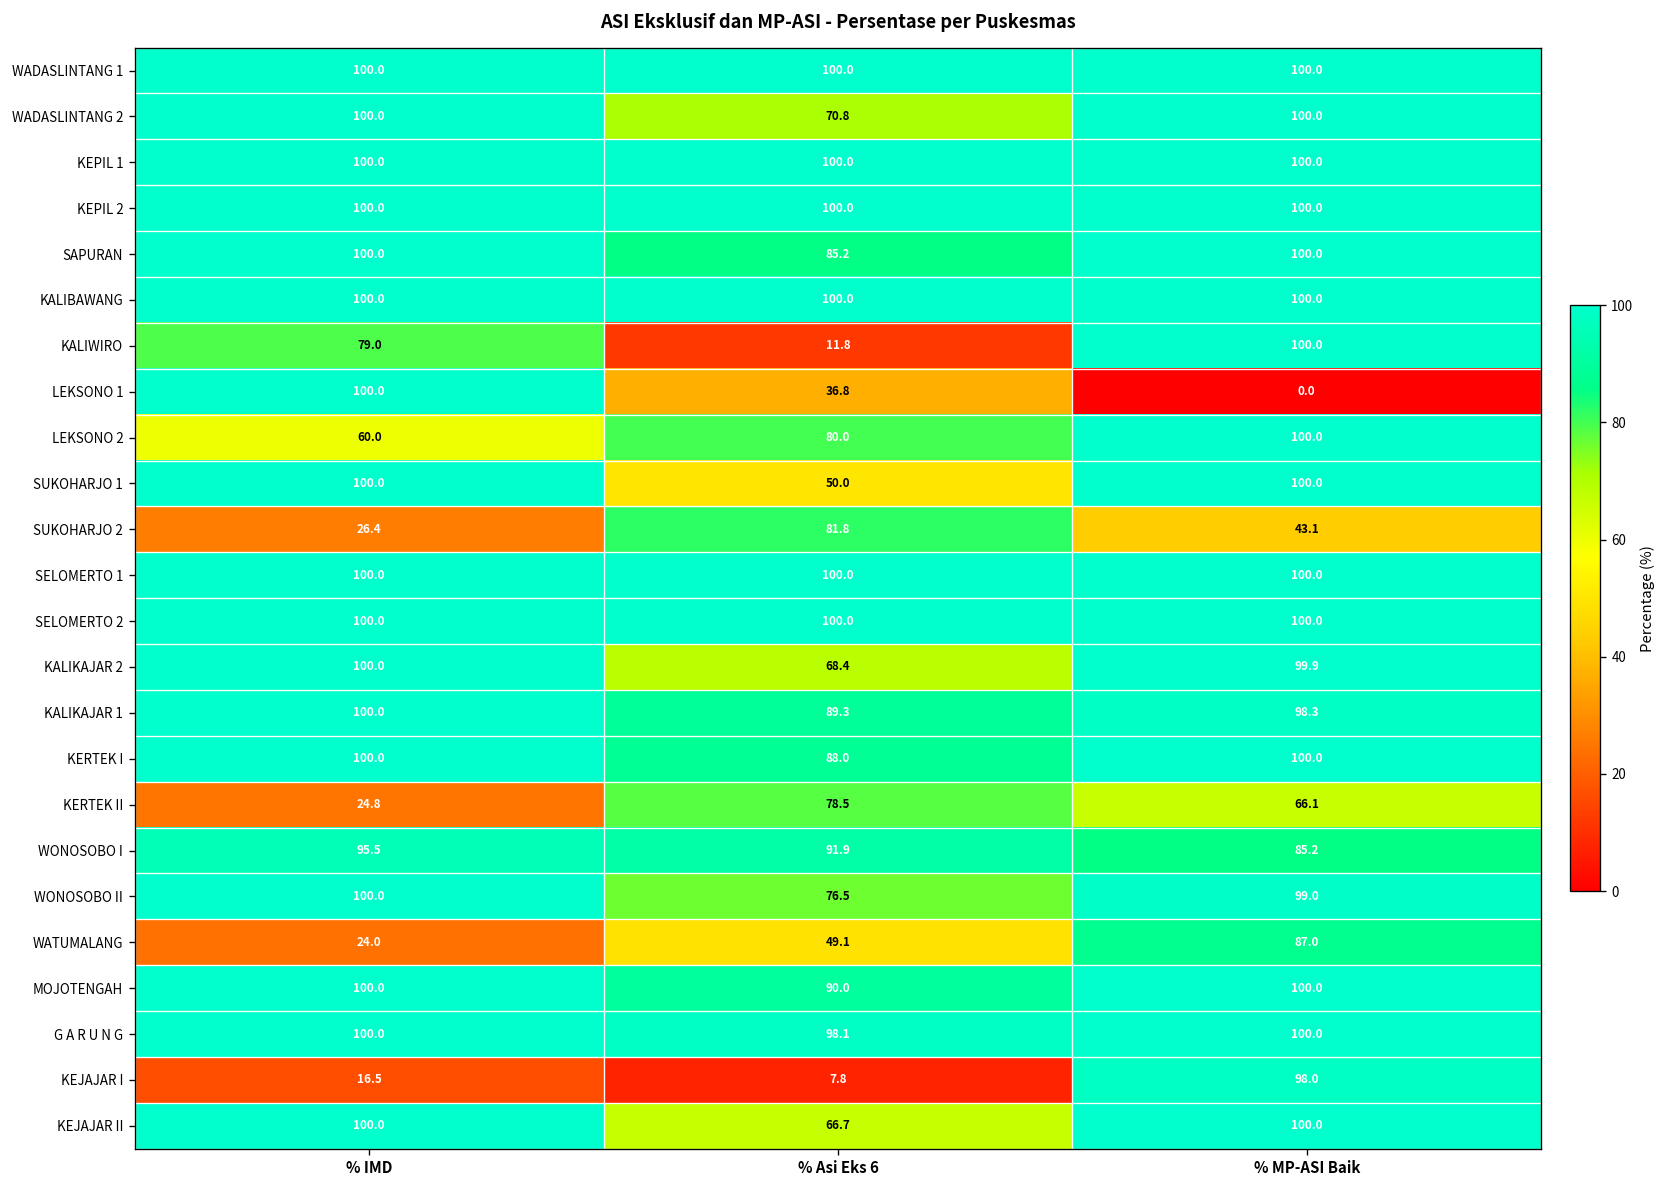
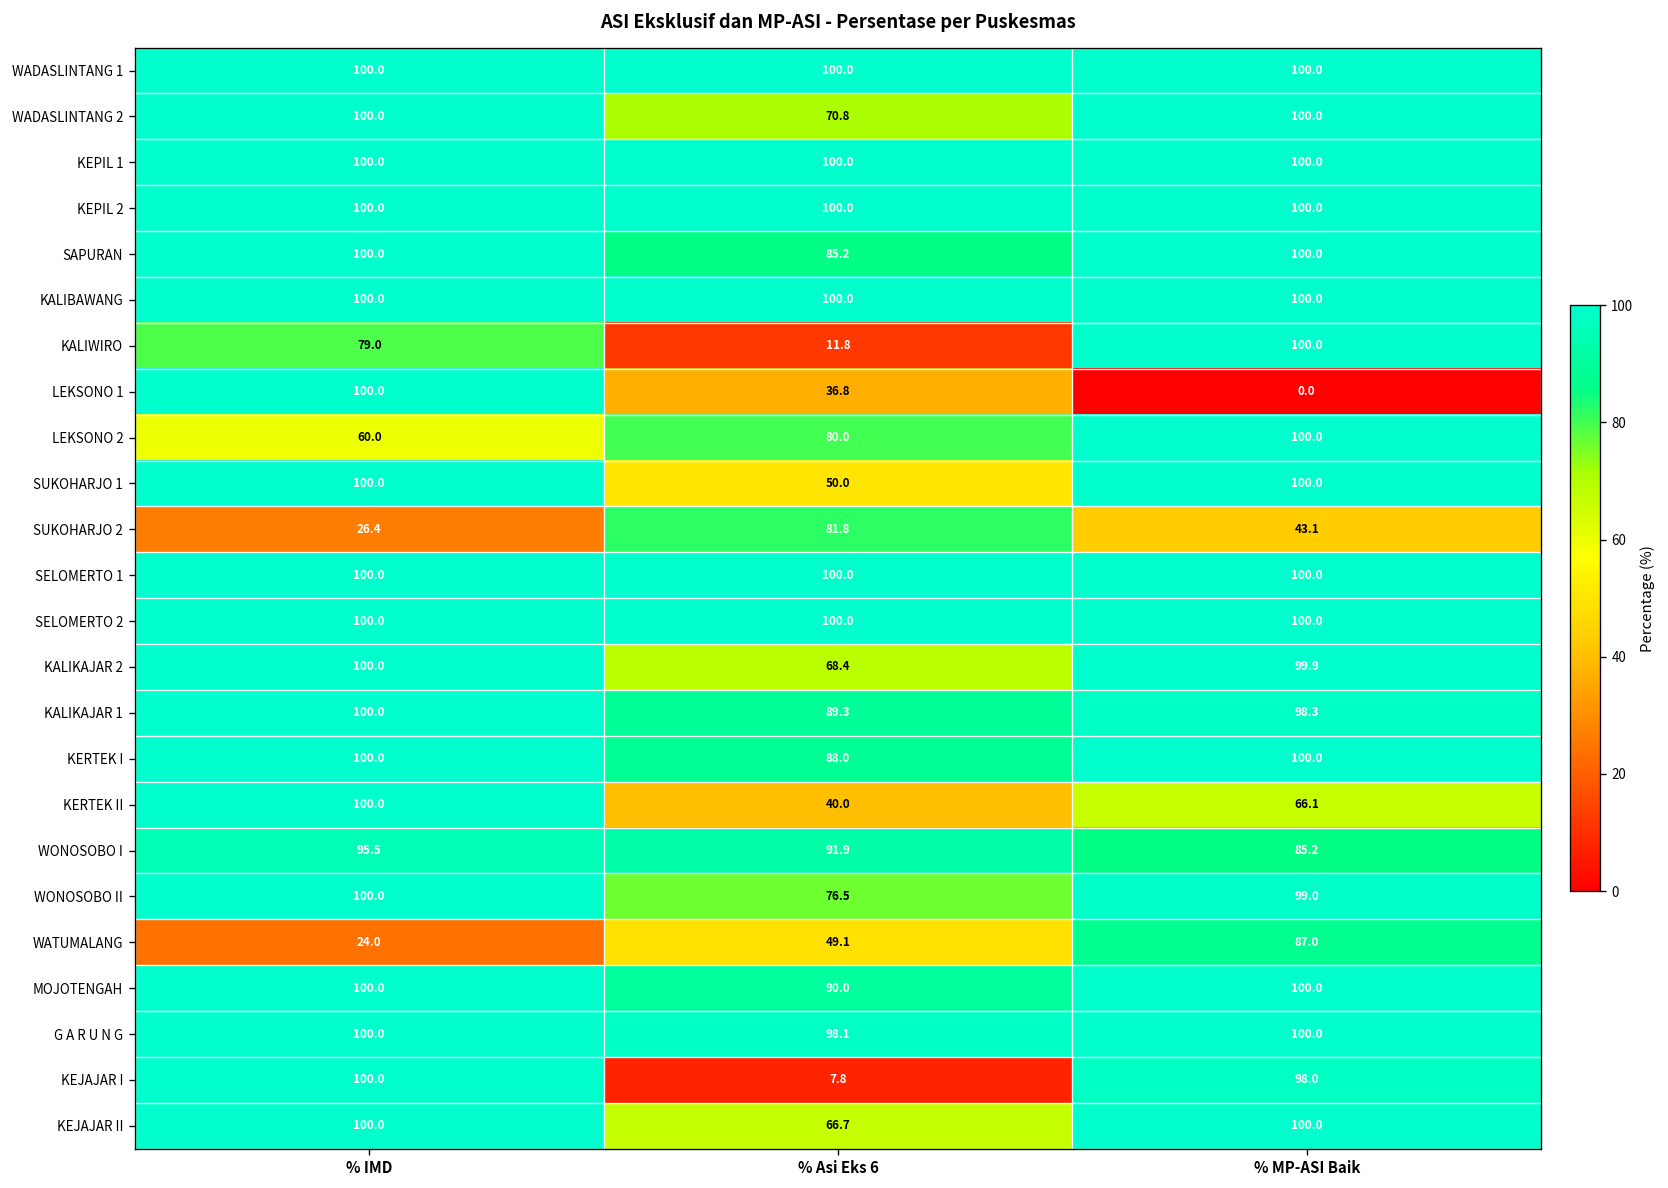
KERTEK II, % IMD: 24.8 -> 100.0
KERTEK II, % Asi Eks 6: 78.5 -> 40.0
KEJAJAR I, % IMD: 16.5 -> 100.0
